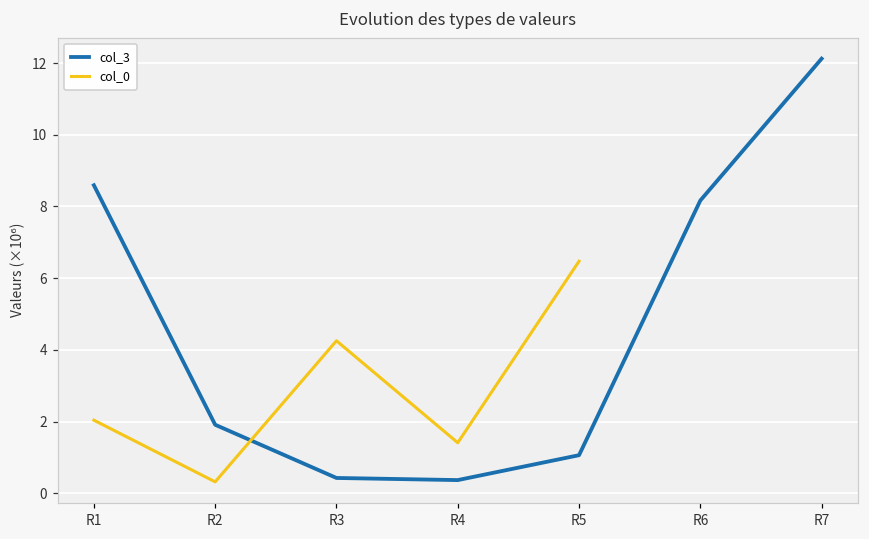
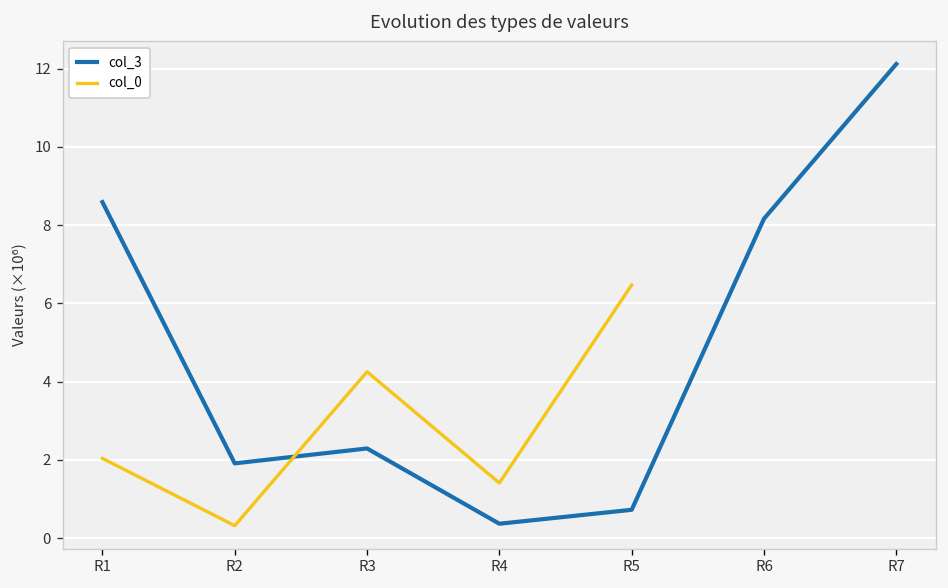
col_3, R3: 0.4 -> 2.3
col_3, R5: 1.1 -> 0.7
